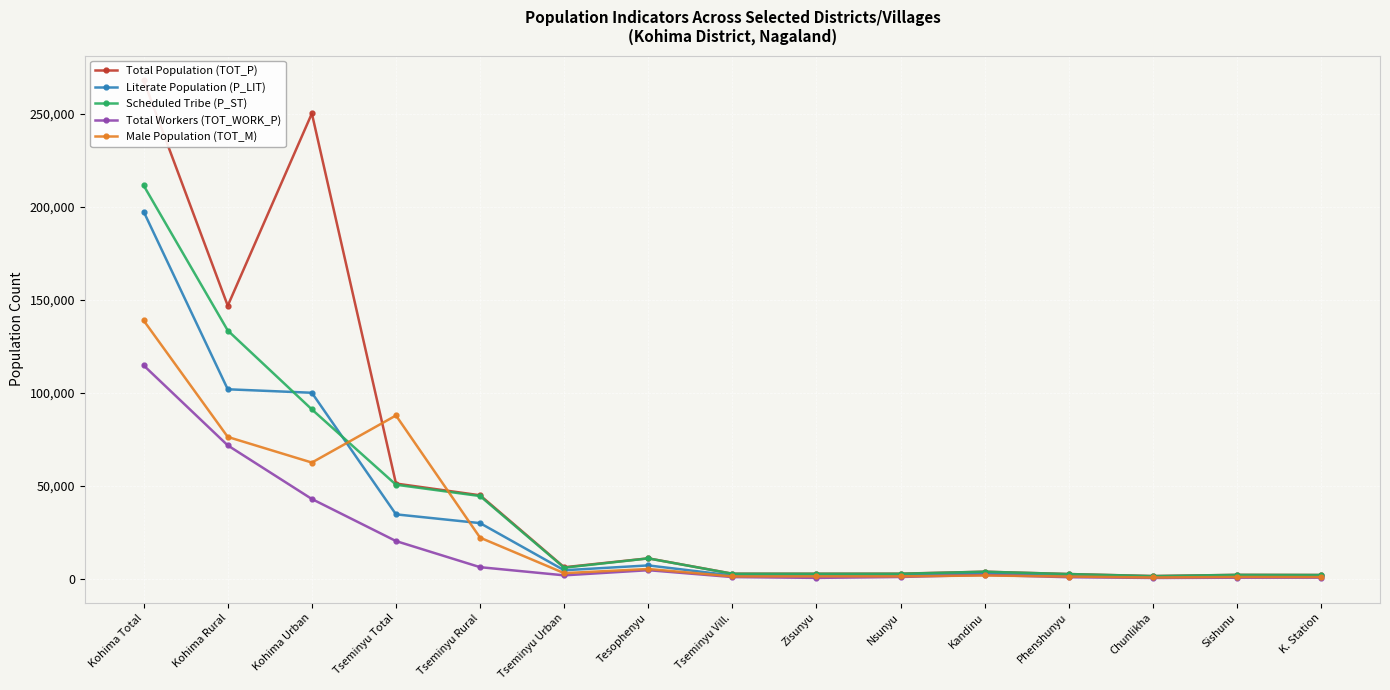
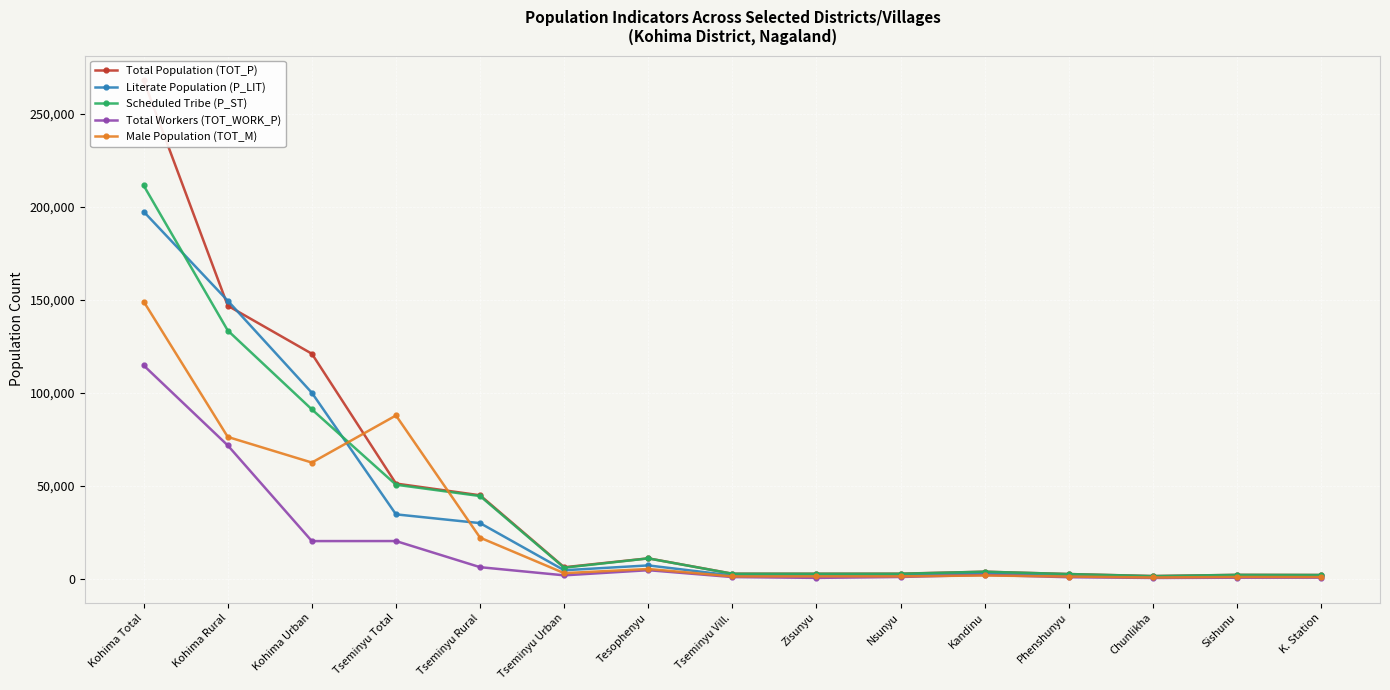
Male Population (TOT_M), Kohima Total: 139,000 -> 149,000
Literate Population (P_LIT), Kohima Rural: 102,000 -> 150,000
Total Population (TOT_P), Kohima Urban: 250,000 -> 121,000
Total Workers (TOT_WORK_P), Kohima Urban: 43,000 -> 20,000
